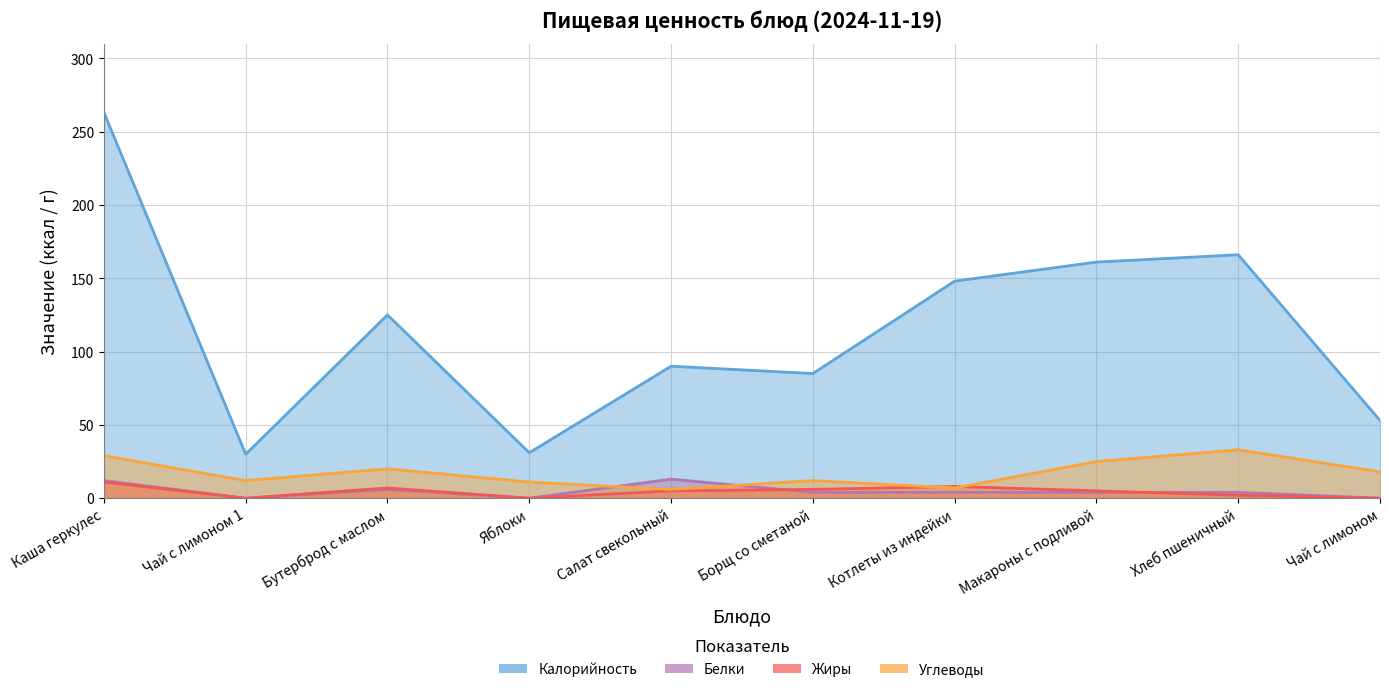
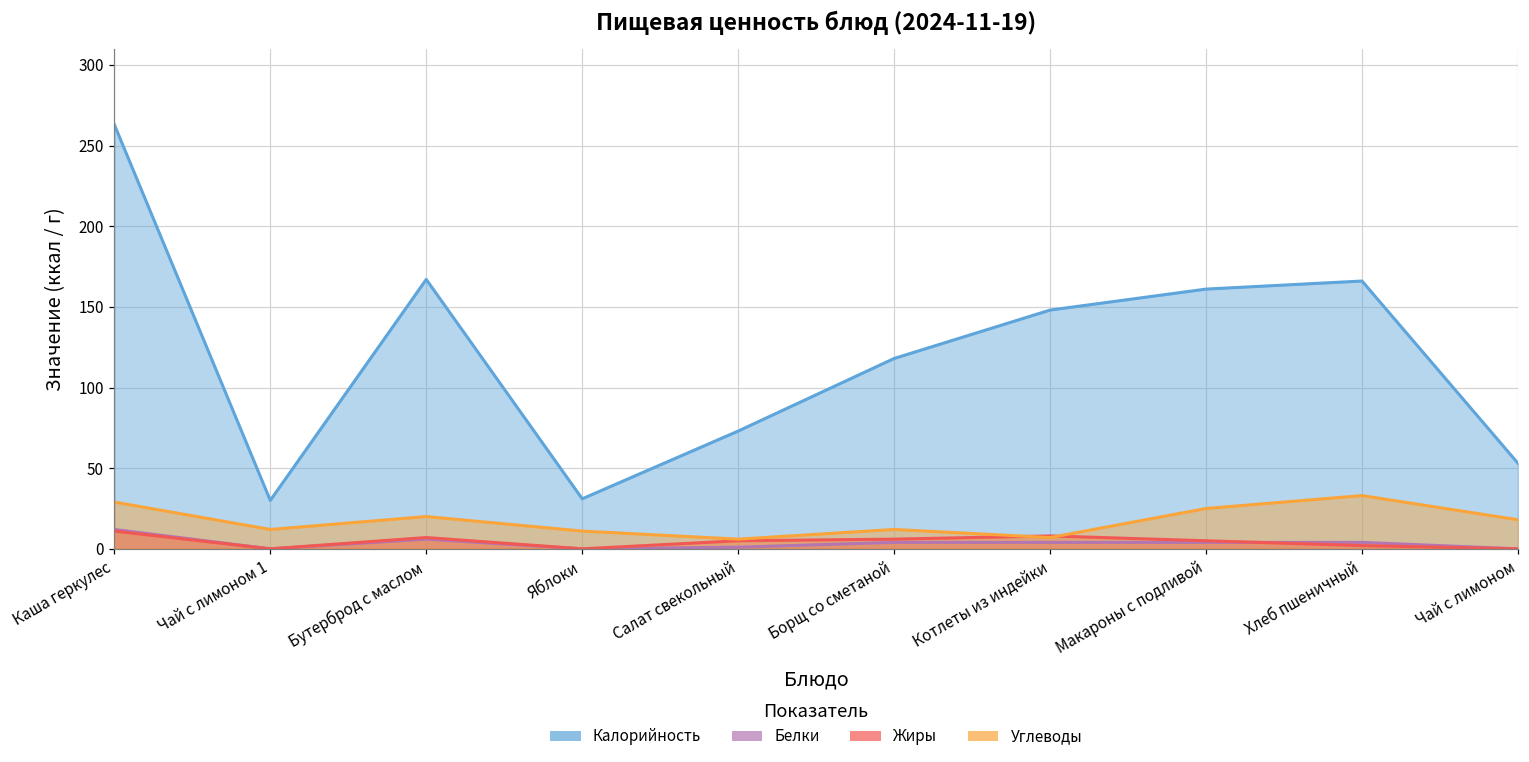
Калорийность, Бутерброд с маслом: 125 -> 167
Калорийность, Салат свекольный: 90 -> 73
Белки, Салат свекольный: 13 -> 1
Калорийность, Борщ со сметаной: 85 -> 118
